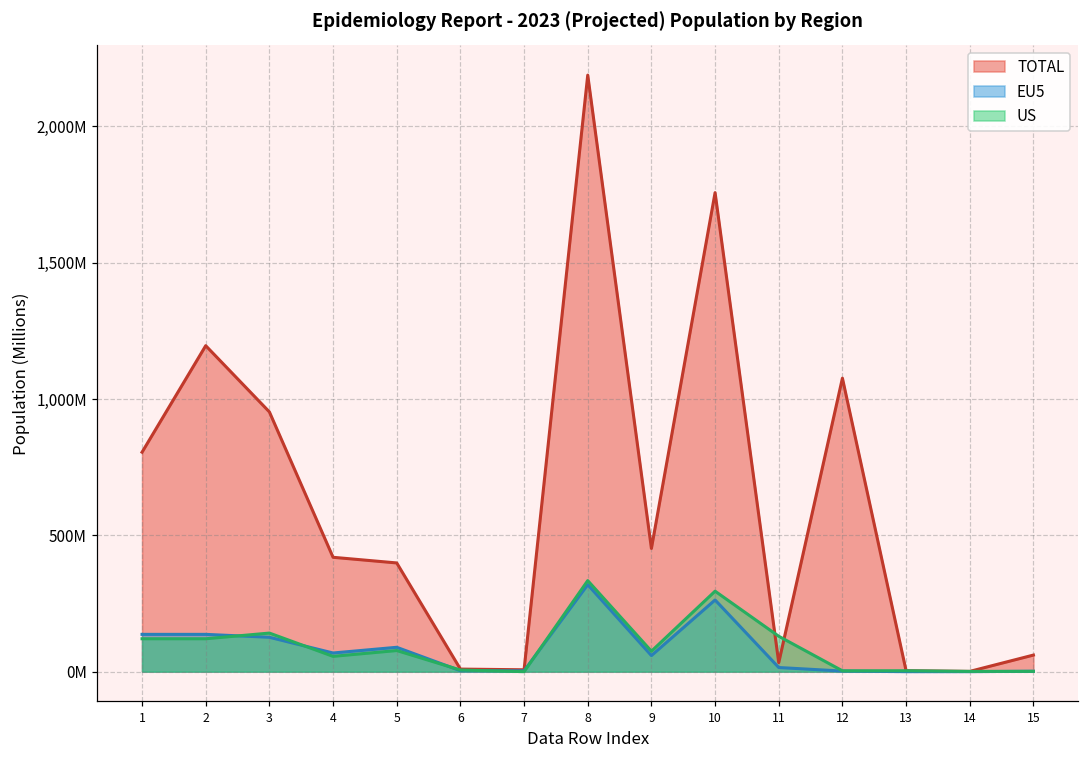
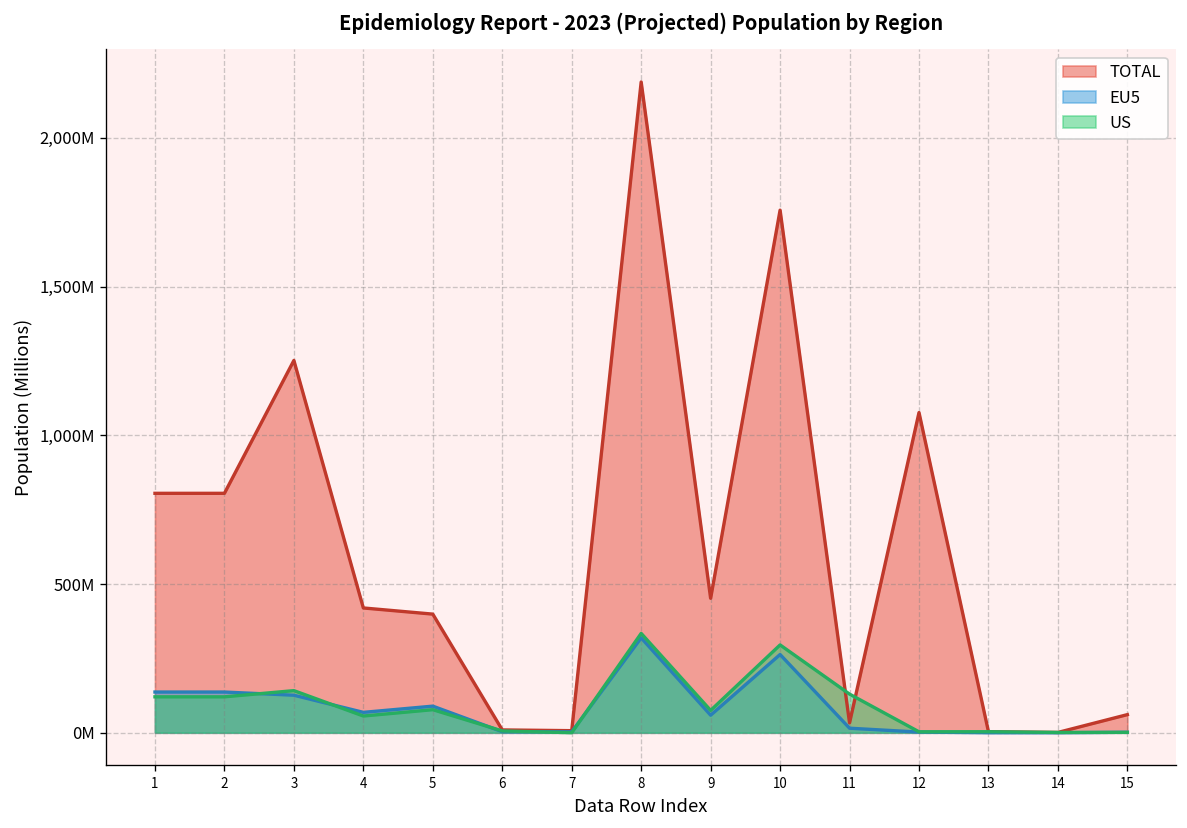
TOTAL, 2: 1,200,000,000 -> 800,000,000
TOTAL, 3: 950,000,000 -> 1,250,000,000
